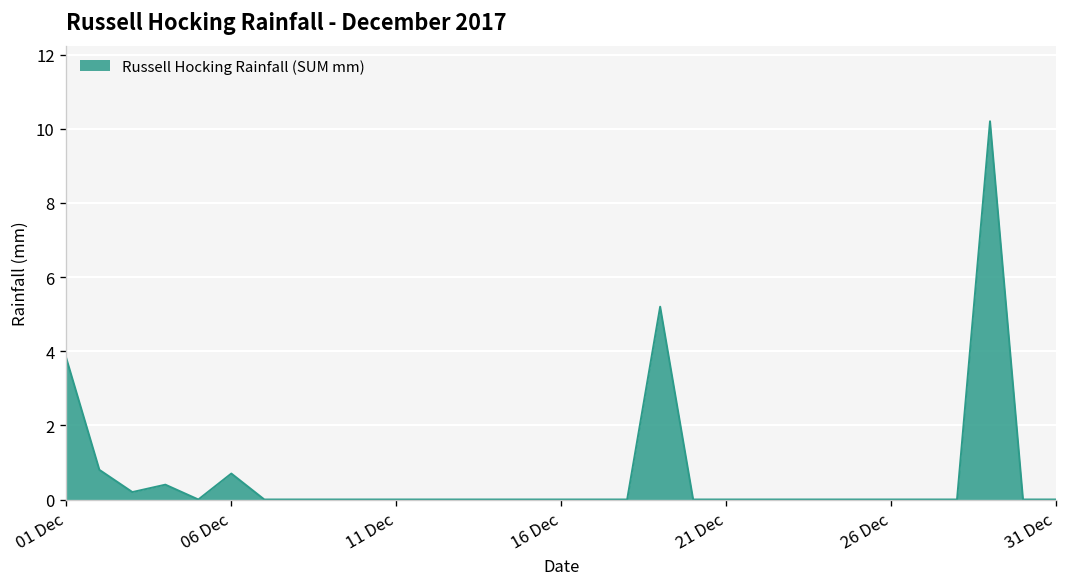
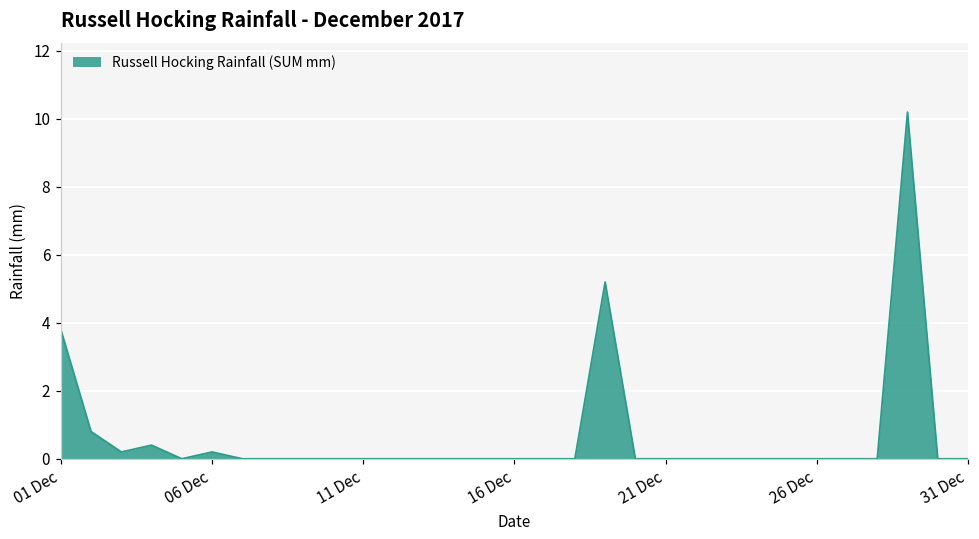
06 Dec: 0.7 -> 0.2
